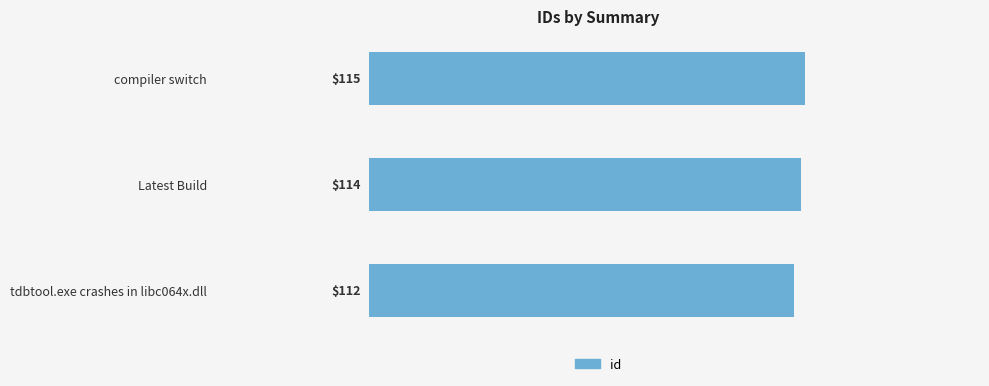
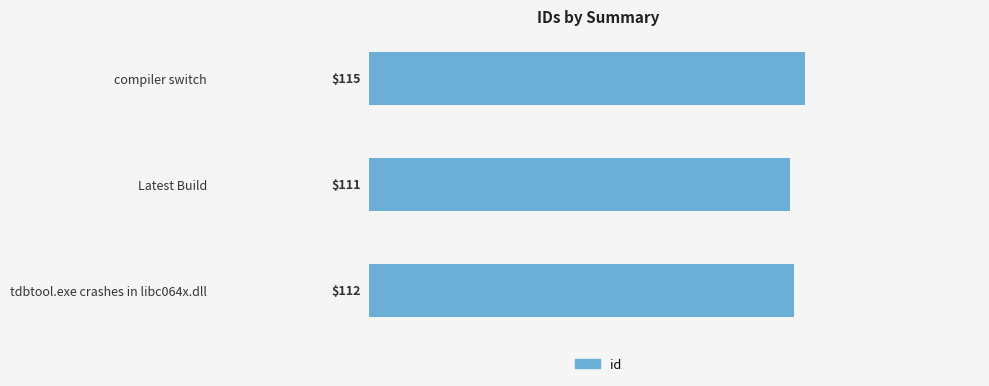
Latest Build: $114 -> $111
